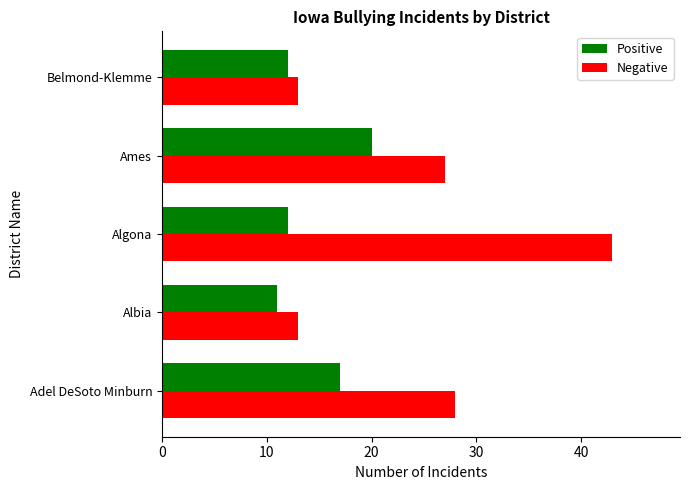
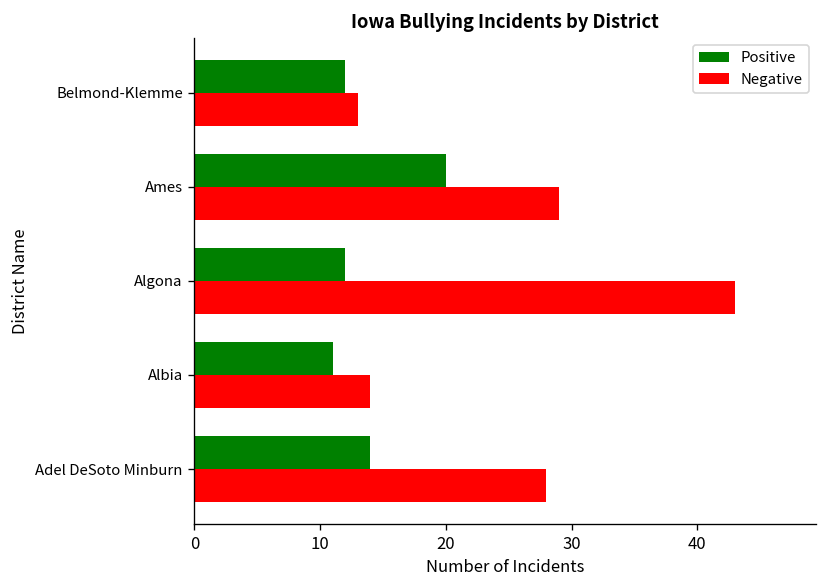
Negative, Ames: 27 -> 29
Negative, Albia: 13 -> 14
Positive, Adel DeSoto Minburn: 17 -> 14
